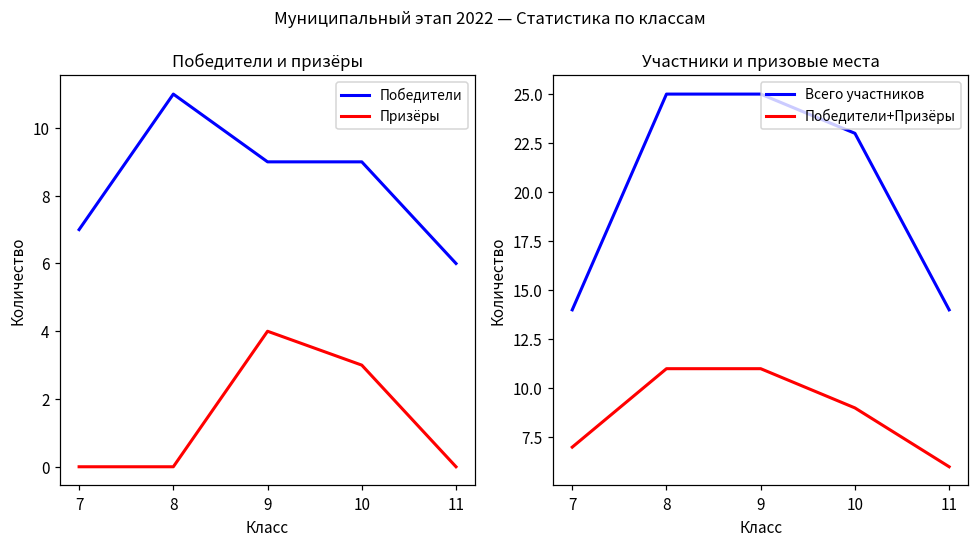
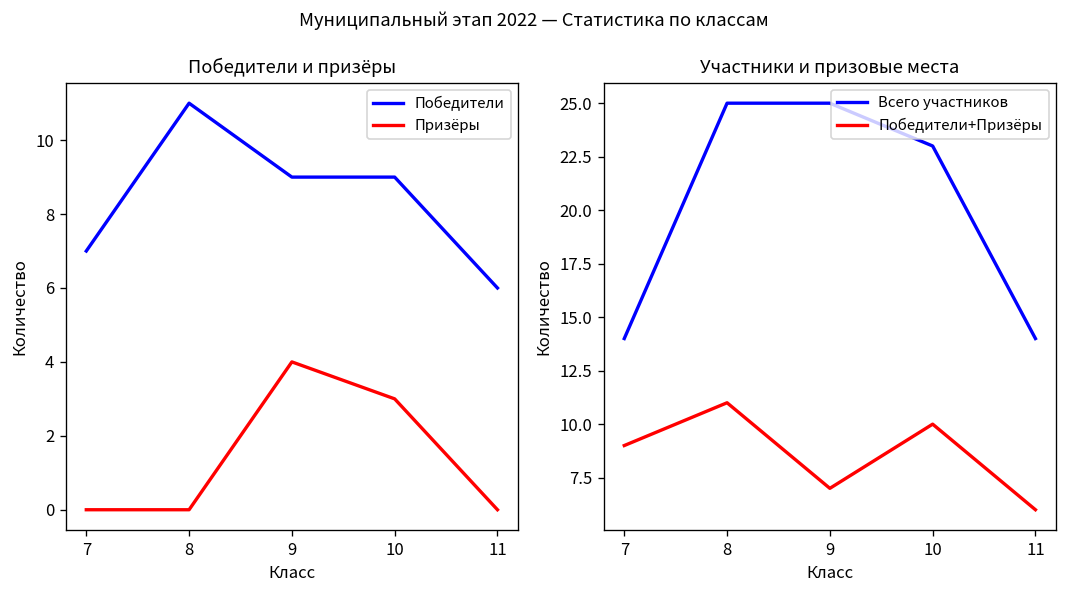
Участники и призовые места, Победители+Призёры, 7: 7 -> 9
Участники и призовые места, Победители+Призёры, 9: 11 -> 7
Участники и призовые места, Победители+Призёры, 10: 9 -> 10
